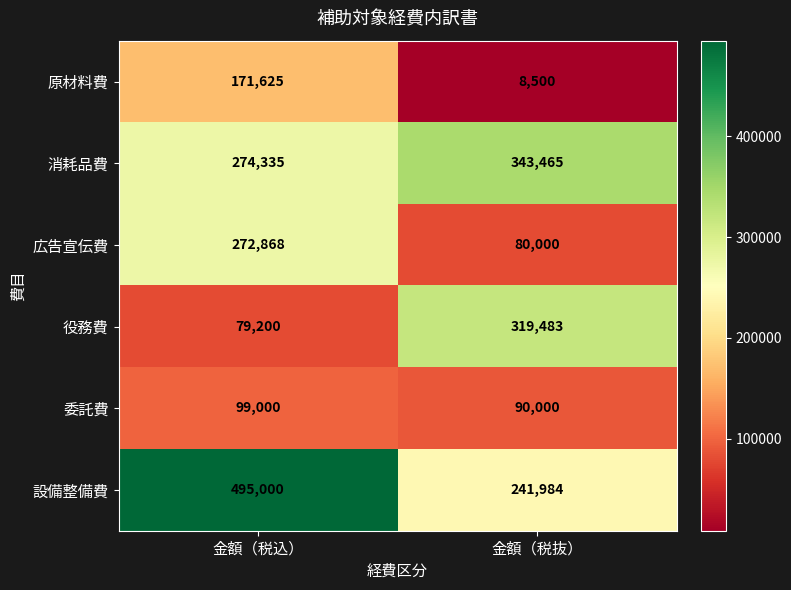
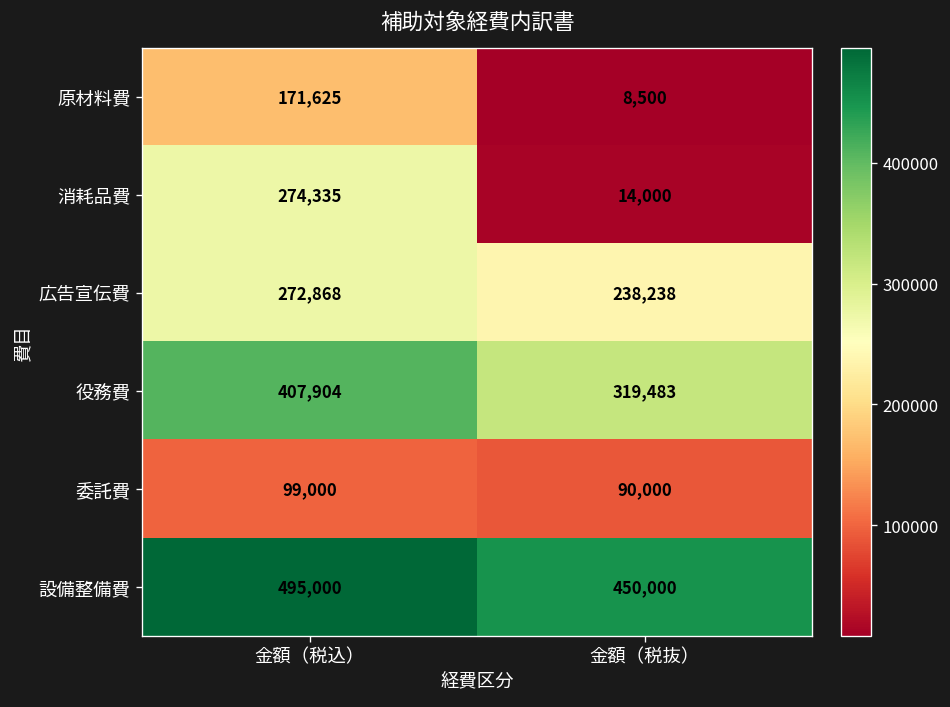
消耗品費, 金額（税抜）: 343,465 -> 14,000
広告宣伝費, 金額（税抜）: 80,000 -> 238,238
役務費, 金額（税込）: 79,200 -> 407,904
設備整備費, 金額（税抜）: 241,984 -> 450,000
